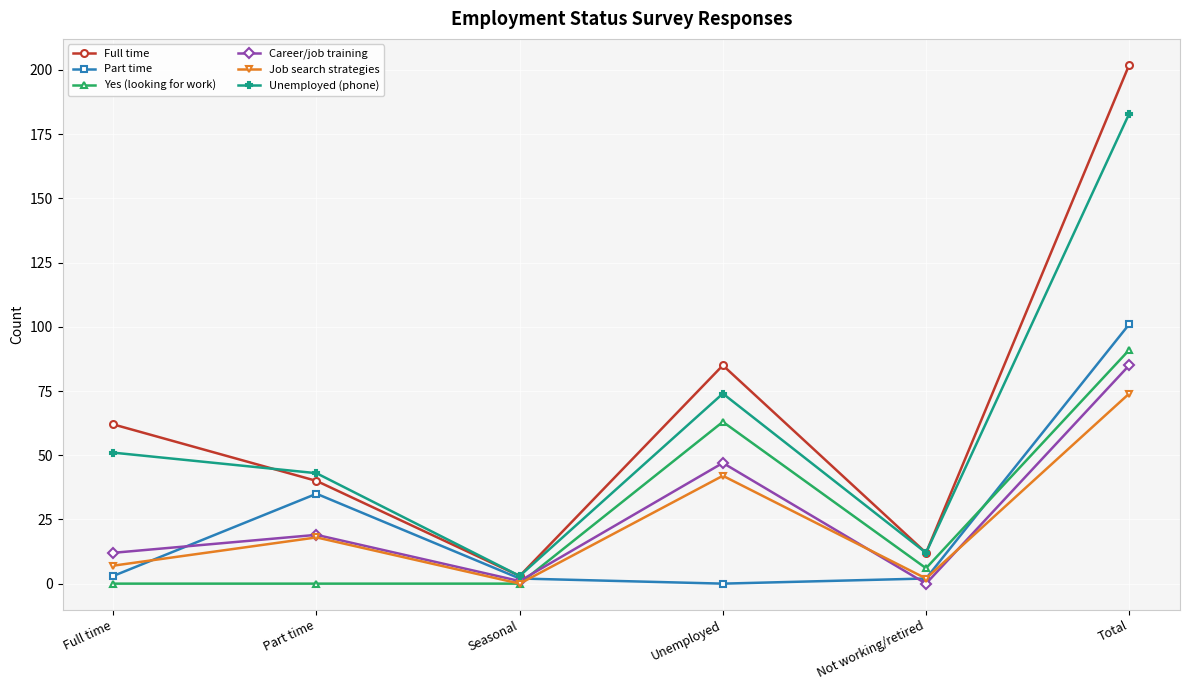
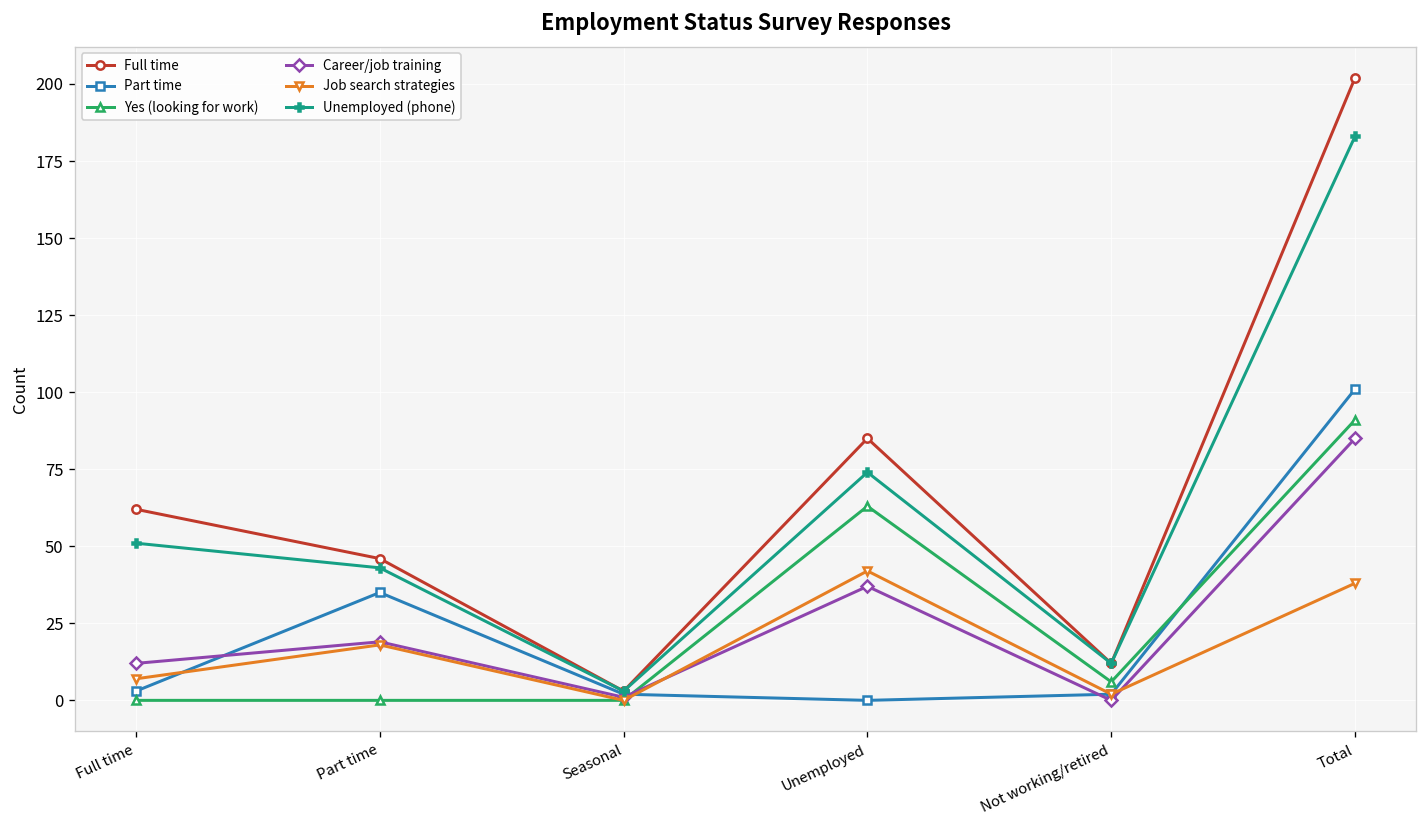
Full time, Part time: 40 -> 46
Career/job training, Unemployed: 47 -> 37
Job search strategies, Total: 74 -> 38
